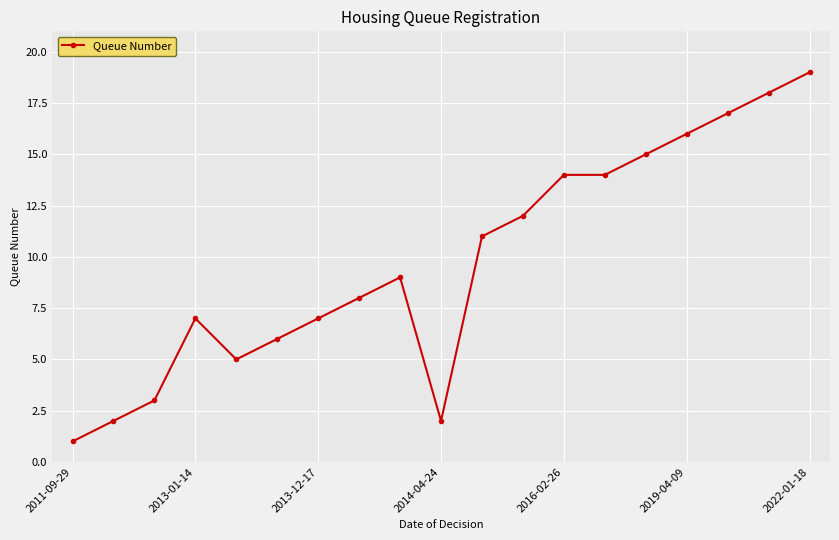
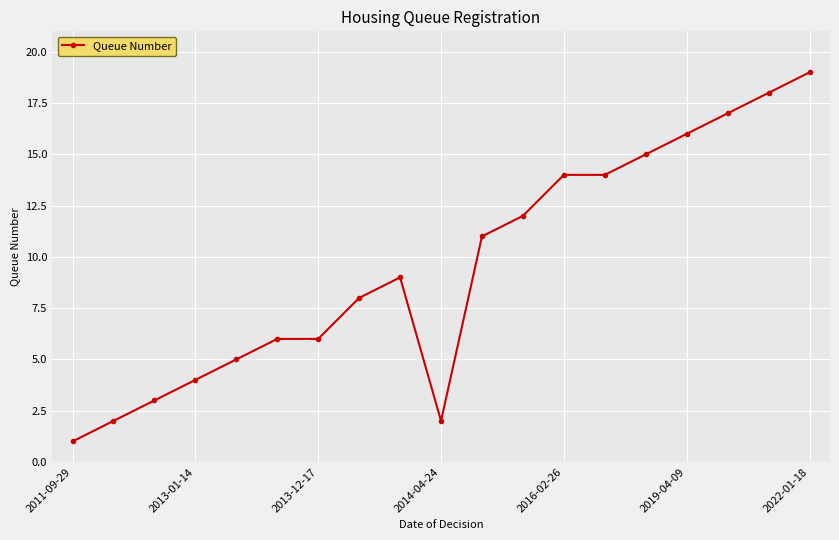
2013-01-14: 7 -> 4
2013-12-17: 7 -> 6
